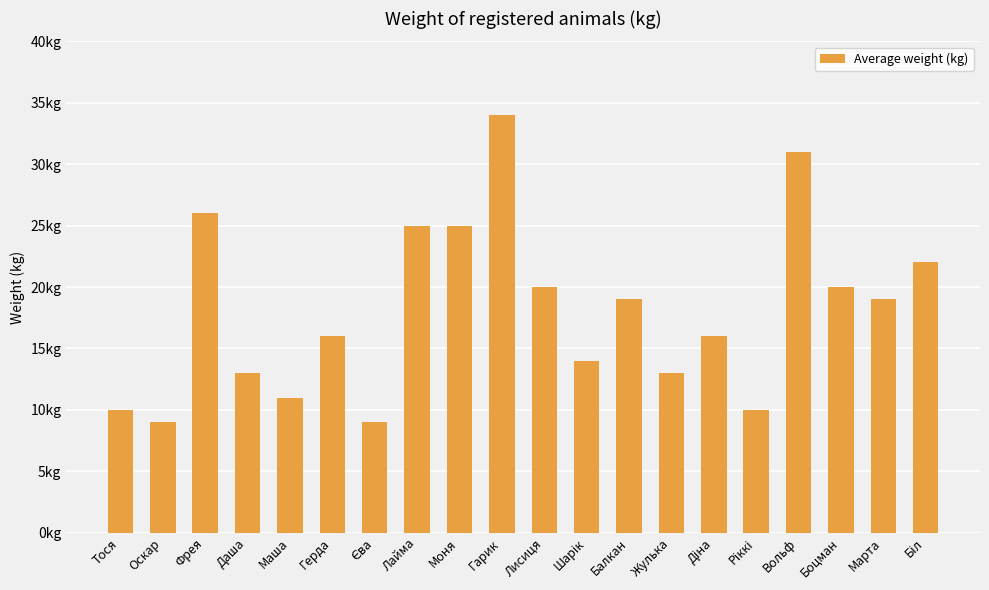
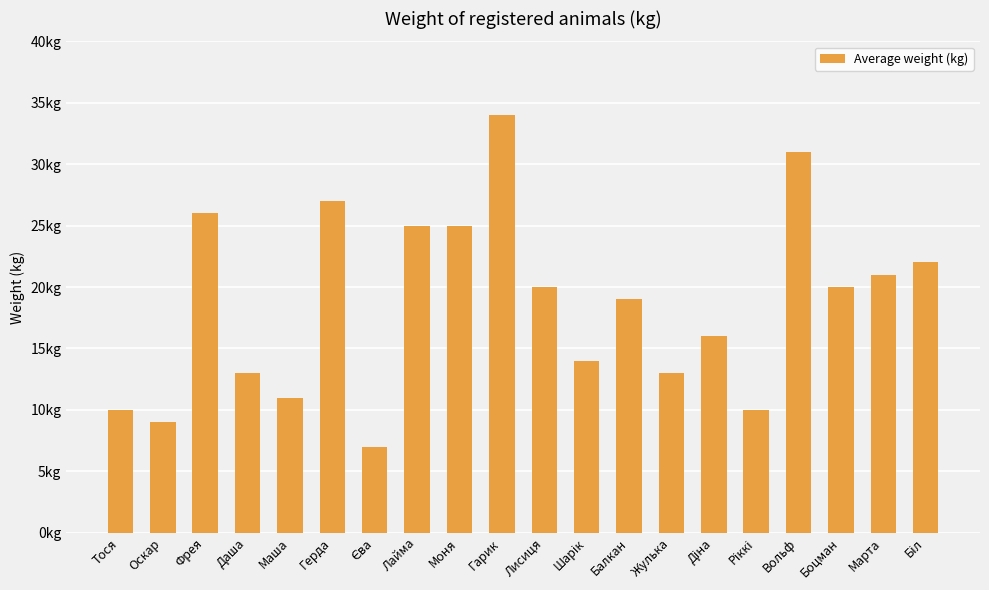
Герда: 16kg -> 27kg
Єва: 9kg -> 7kg
Марта: 19kg -> 21kg
